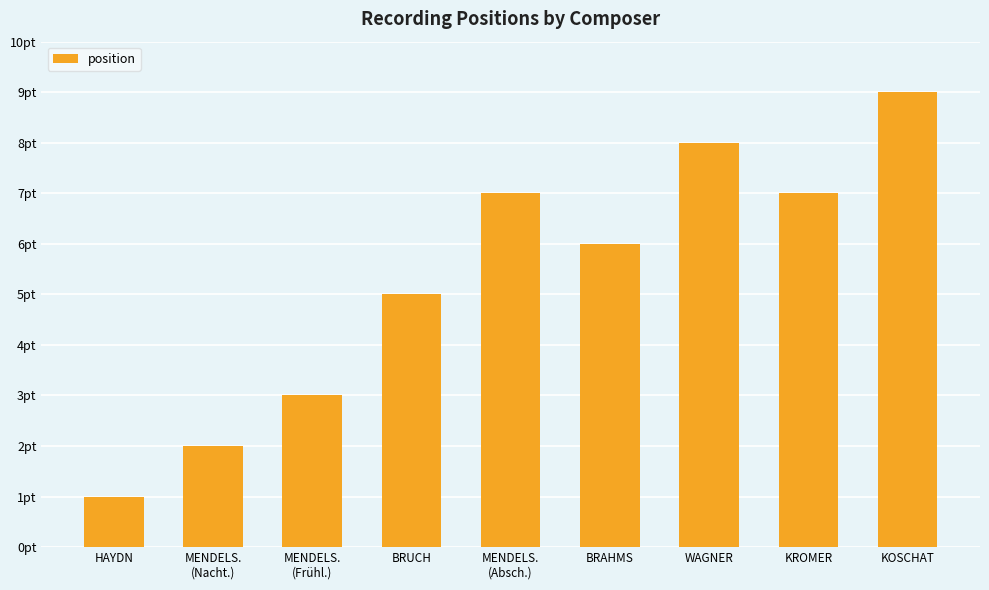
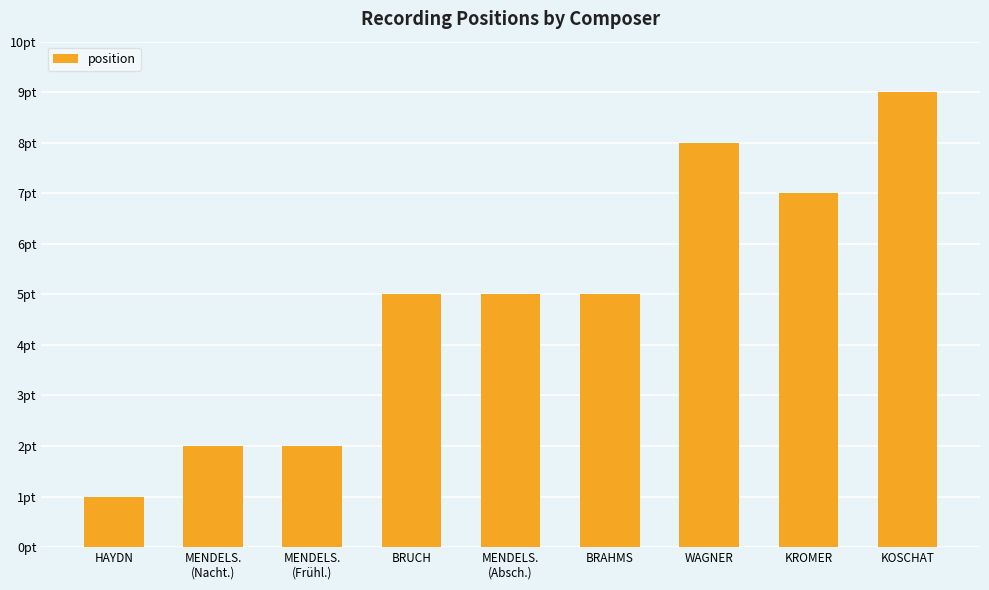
MENDELS. (Frühl.): 3pt -> 2pt
MENDELS. (Absch.): 7pt -> 5pt
BRAHMS: 6pt -> 5pt
